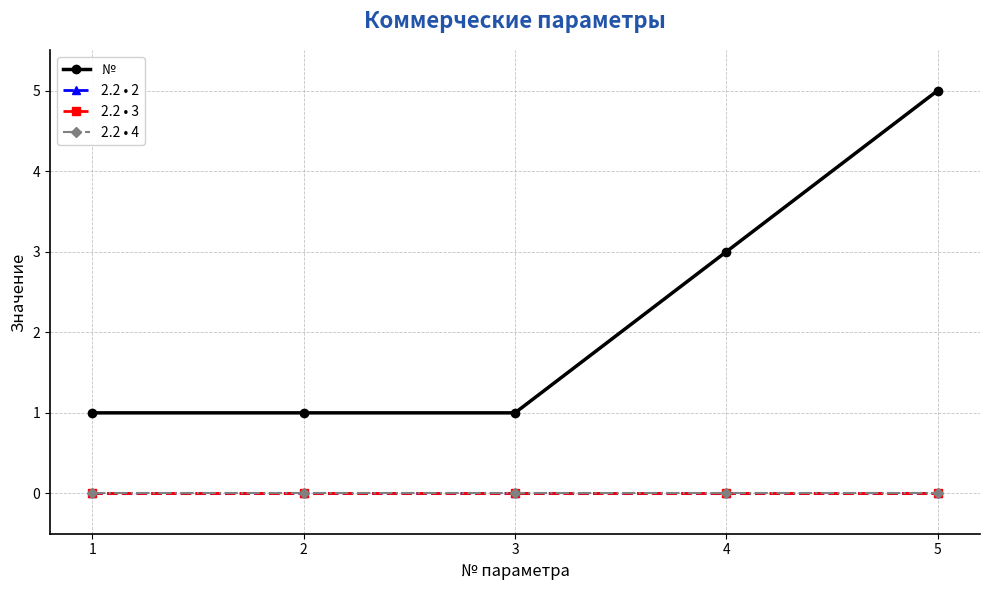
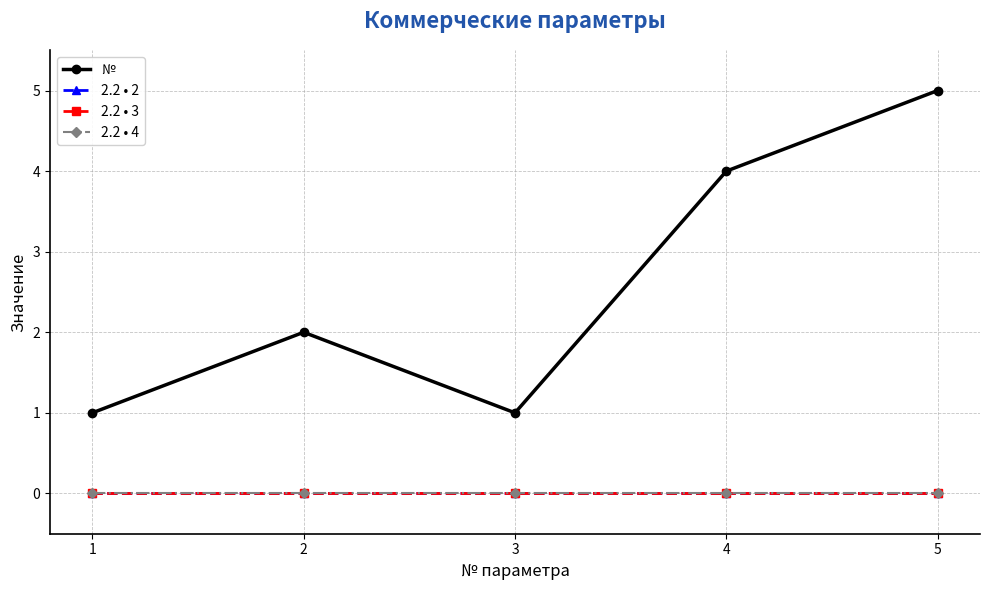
№, 2: 1 -> 2
№, 4: 3 -> 4
